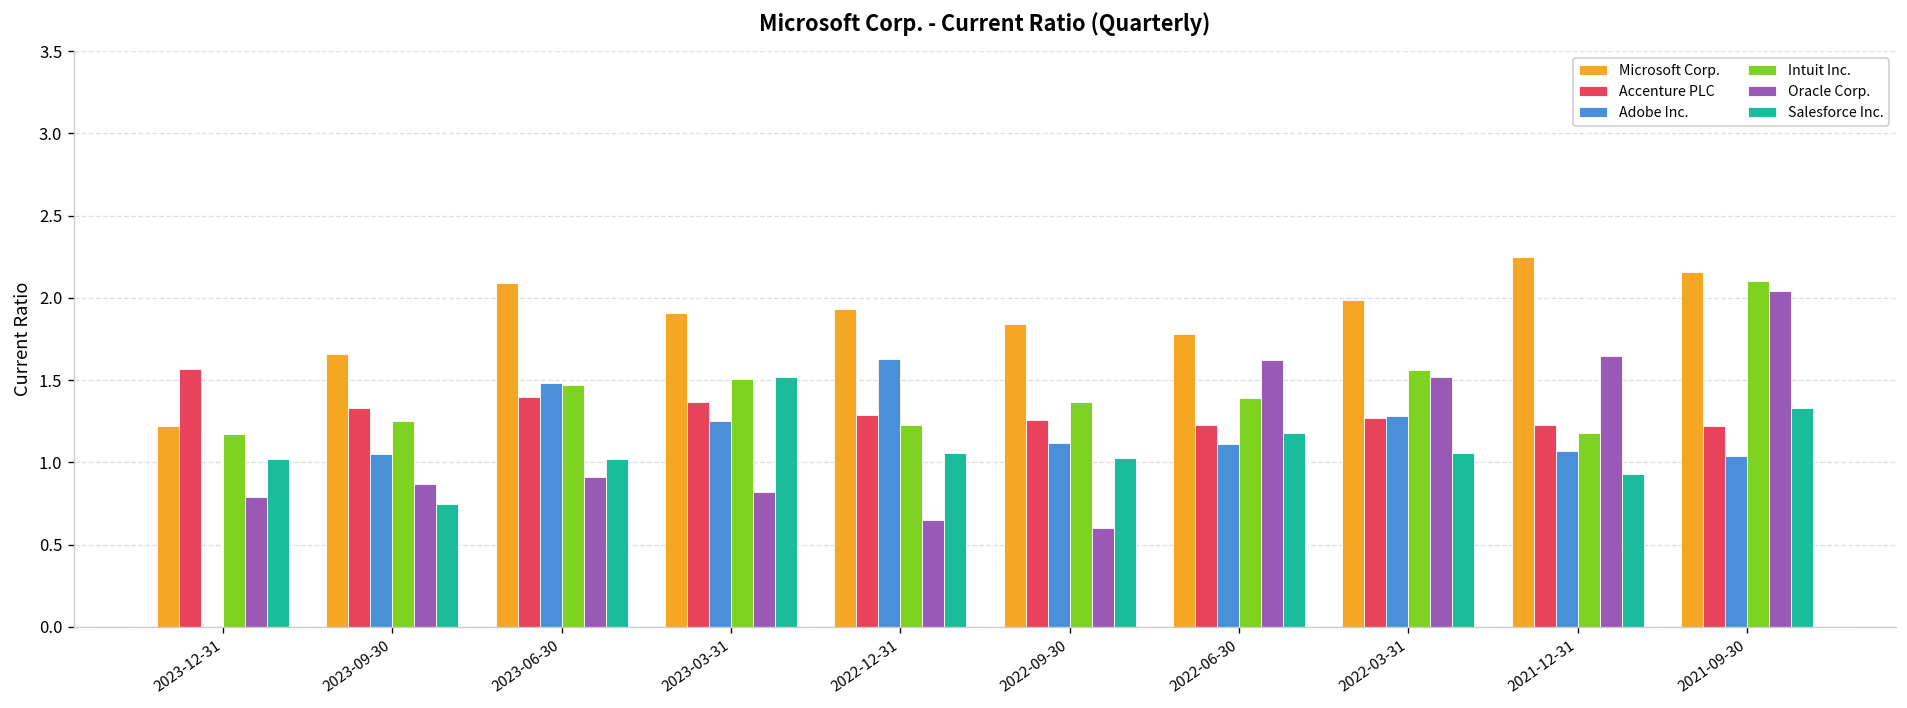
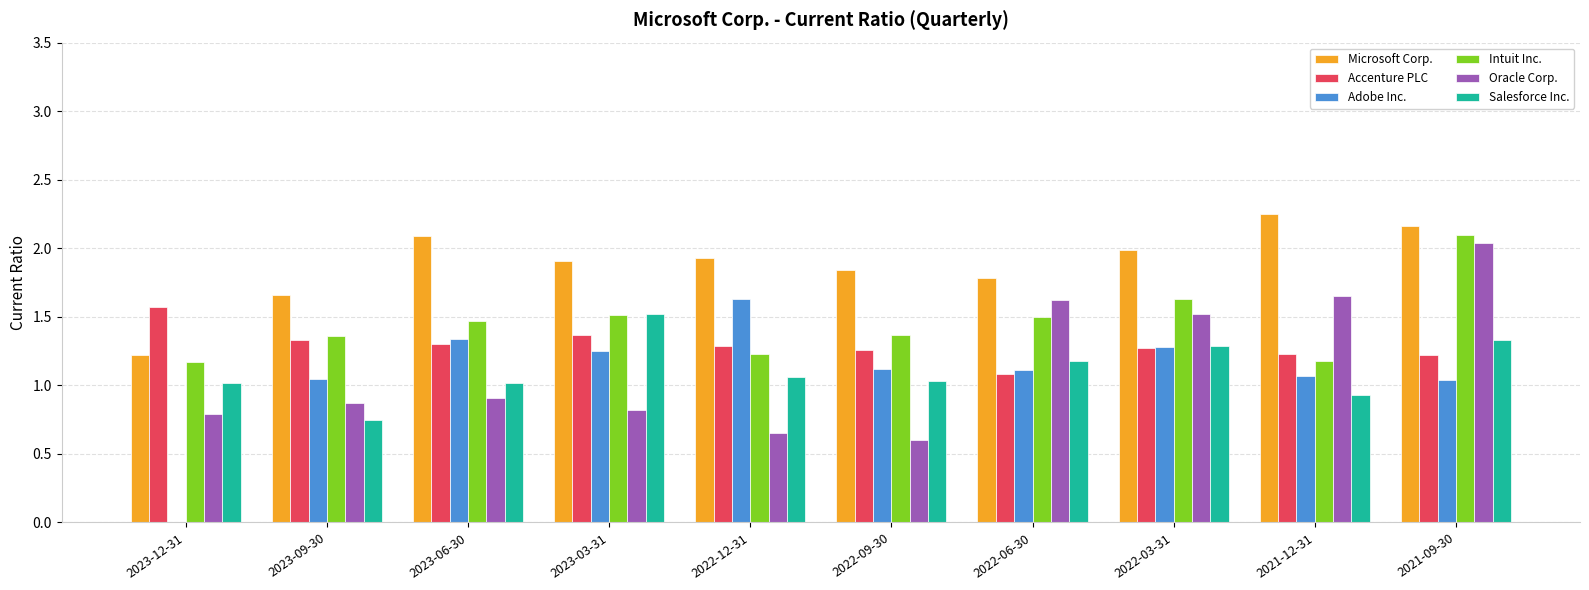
Intuit Inc., 2023-09-30: 1.25 -> 1.36
Accenture PLC, 2023-06-30: 1.4 -> 1.3
Adobe Inc., 2023-06-30: 1.48 -> 1.34
Accenture PLC, 2022-06-30: 1.23 -> 1.08
Intuit Inc., 2022-06-30: 1.39 -> 1.50
Intuit Inc., 2022-03-31: 1.56 -> 1.63
Salesforce Inc., 2022-03-31: 1.06 -> 1.29
